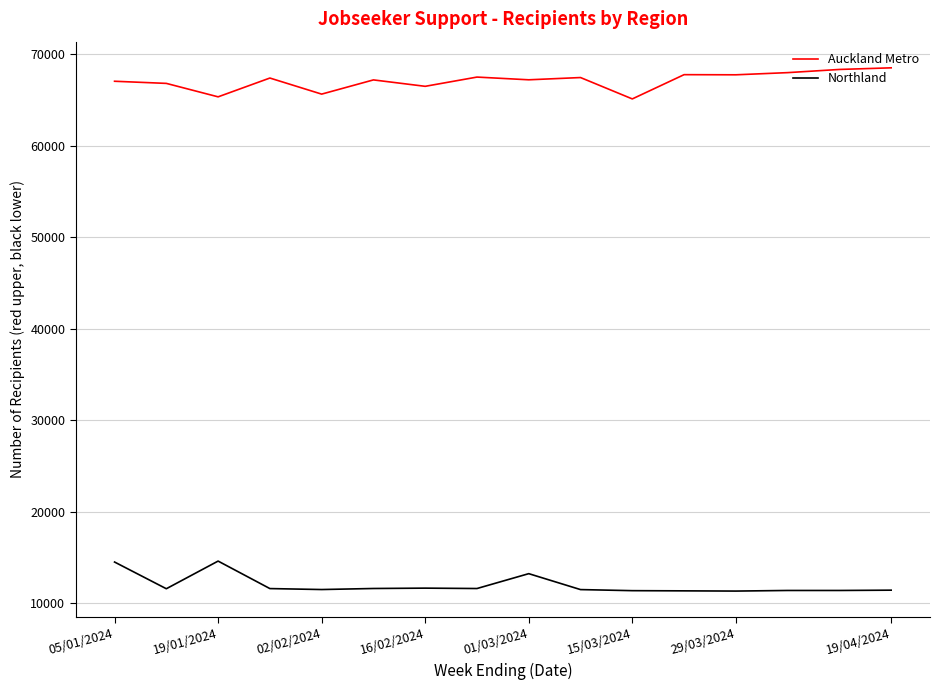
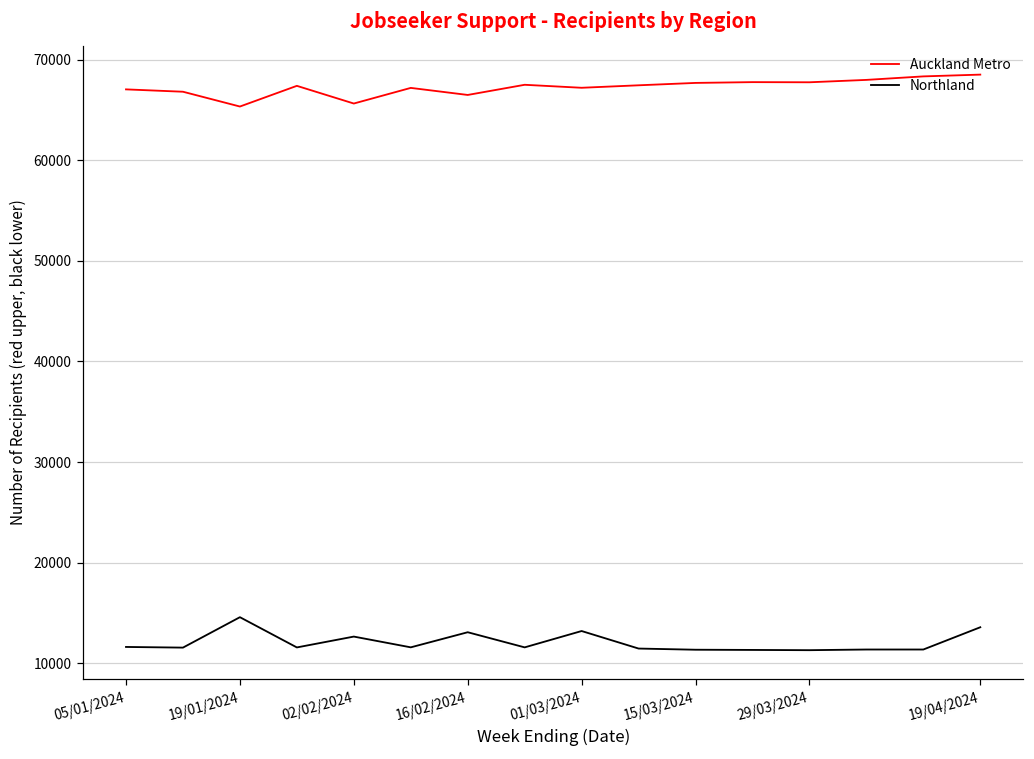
Northland, 05/01/2024: 14000 -> 12000
Northland, 02/02/2024: 11000 -> 13000
Northland, 16/02/2024: 12000 -> 13000
Auckland Metro, 15/03/2024: 65000 -> 68000
Northland, 19/04/2024: 11000 -> 14000
